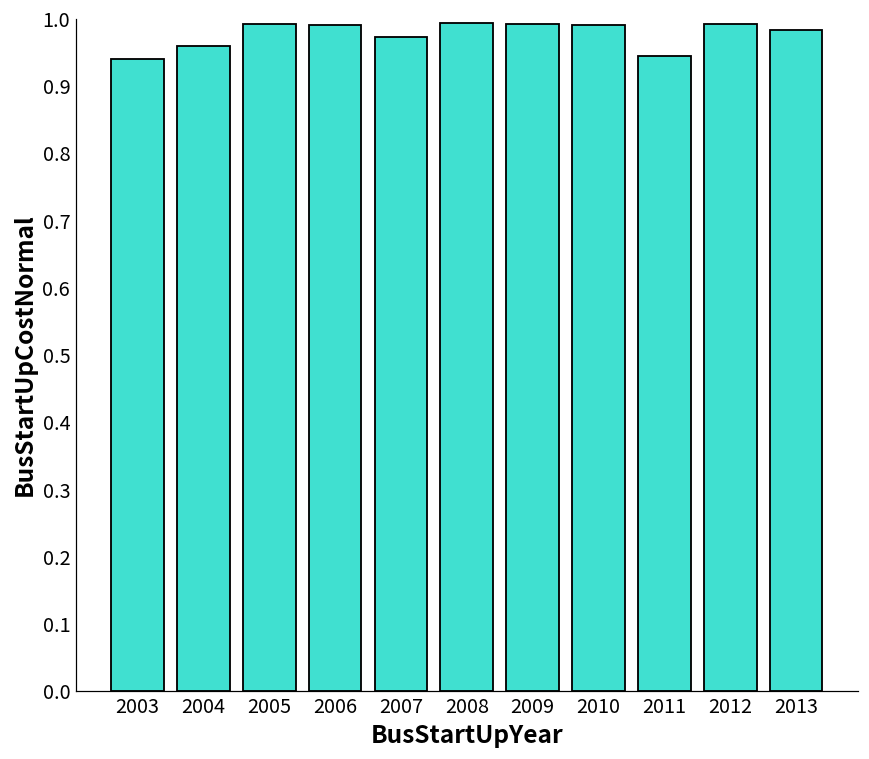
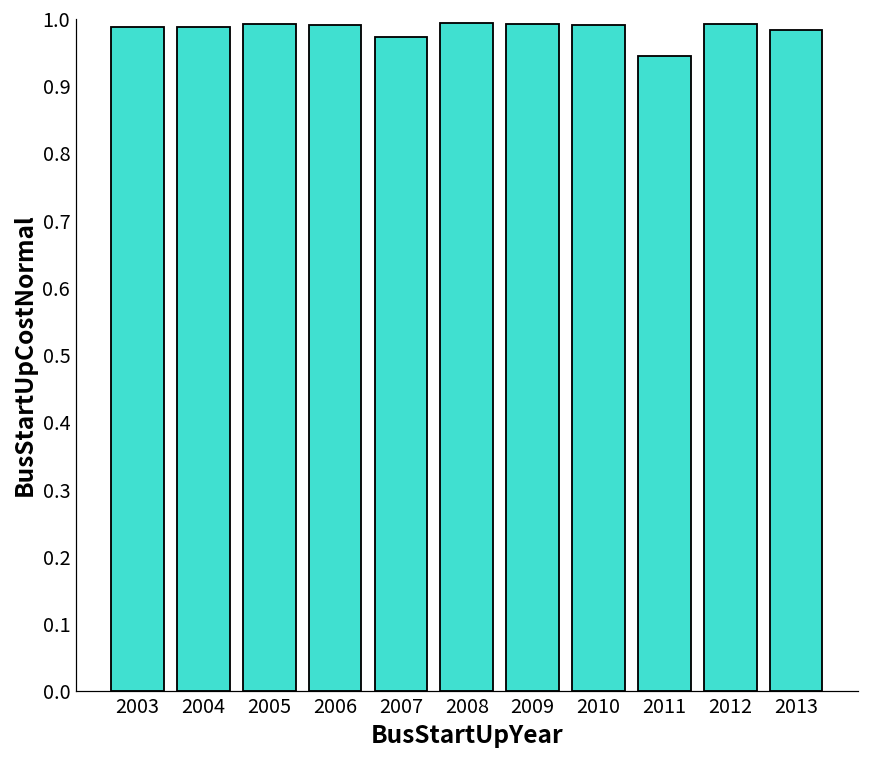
2003: 0.94 -> 0.99
2004: 0.96 -> 0.99
